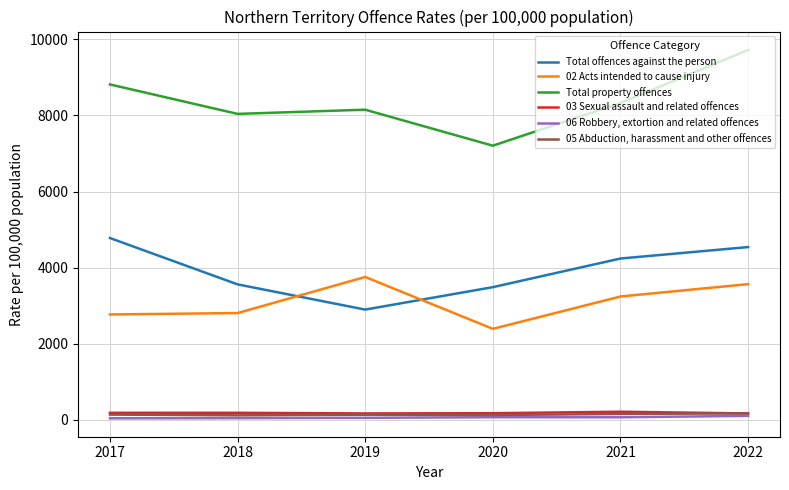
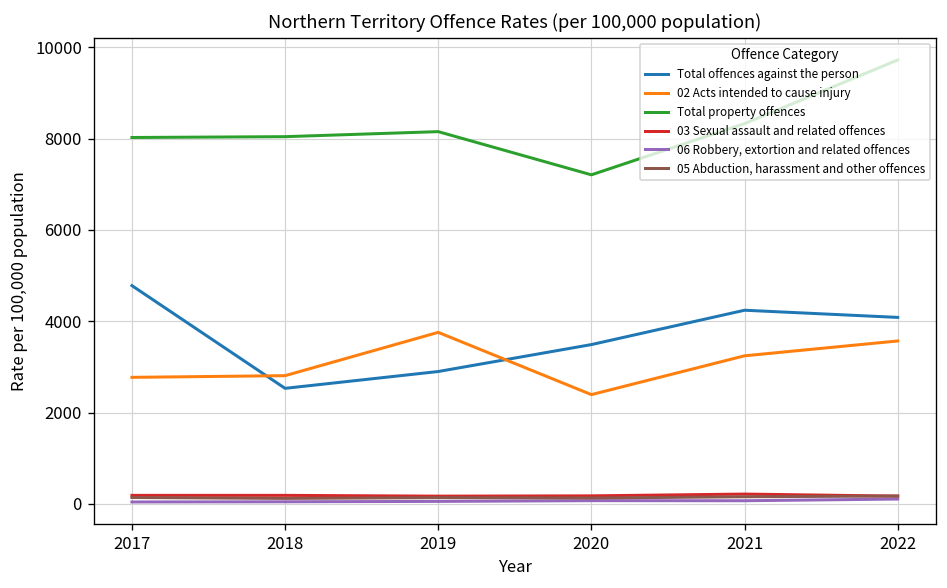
Total property offences, 2017: 8800 -> 8000
Total offences against the person, 2018: 3600 -> 2500
Total offences against the person, 2022: 4500 -> 4100
